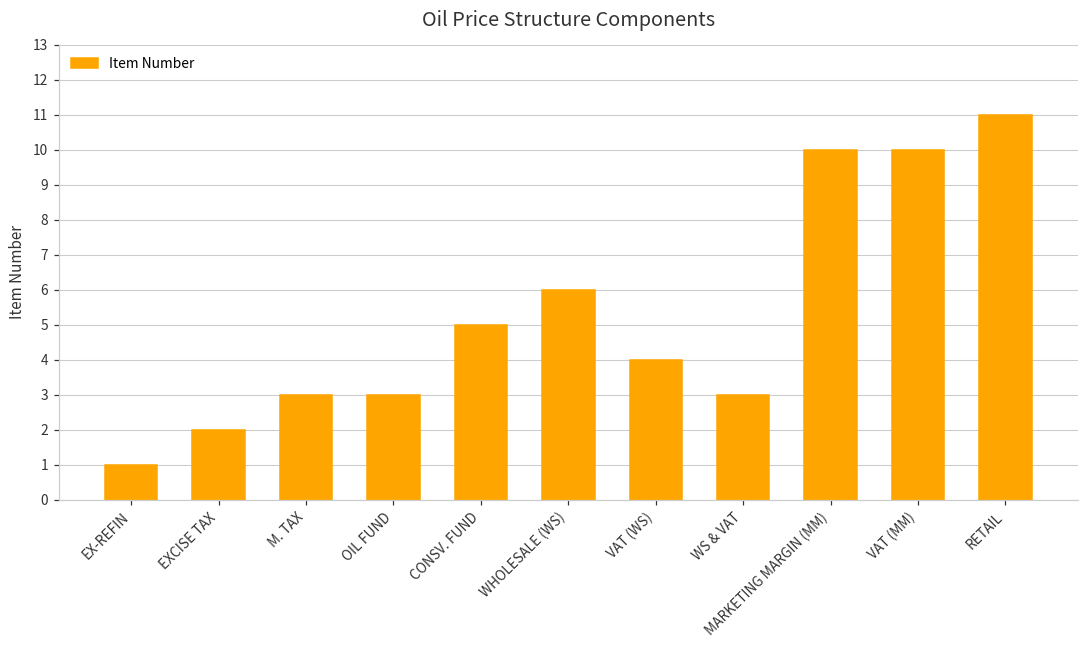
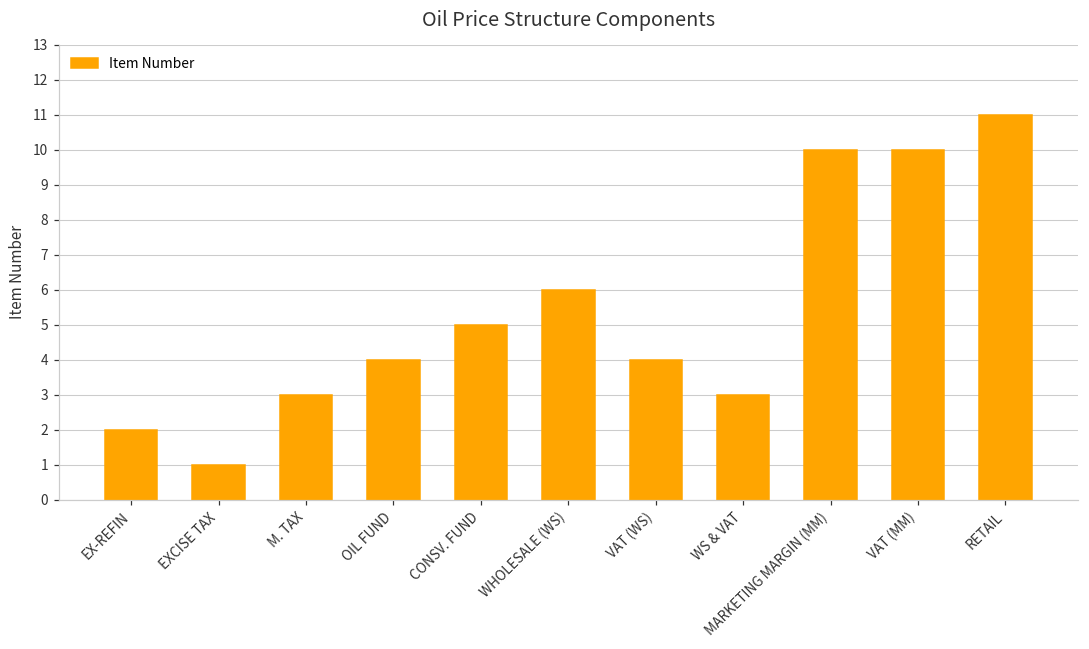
EX-REFIN: 1 -> 2
EXCISE TAX: 2 -> 1
OIL FUND: 3 -> 4
